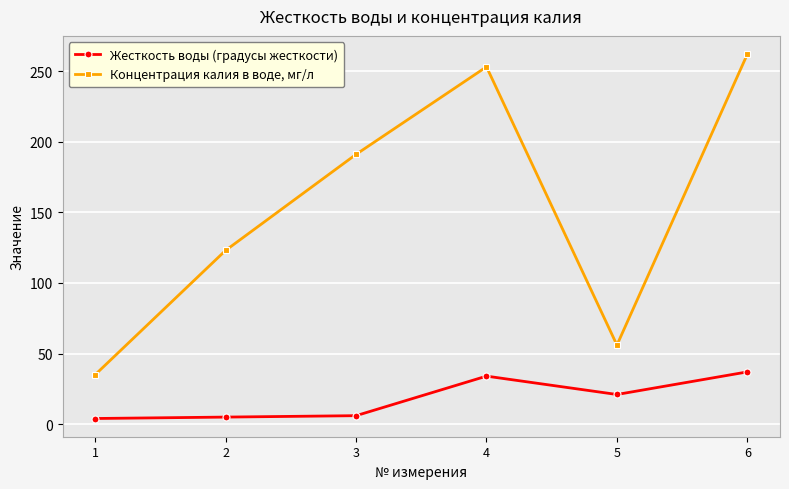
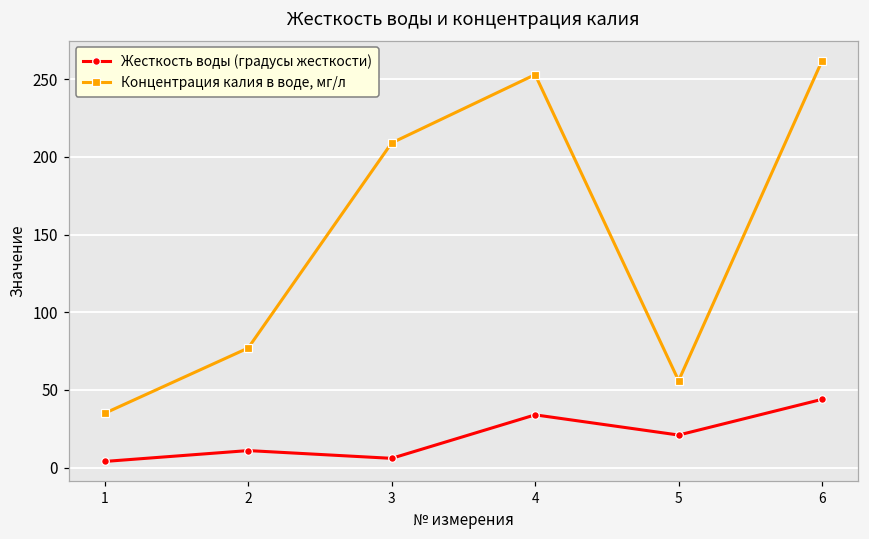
Жесткость воды (градусы жесткости), 2: 5 -> 11
Концентрация калия в воде, мг/л, 2: 123 -> 77
Концентрация калия в воде, мг/л, 3: 191 -> 209
Жесткость воды (градусы жесткости), 6: 37 -> 44
